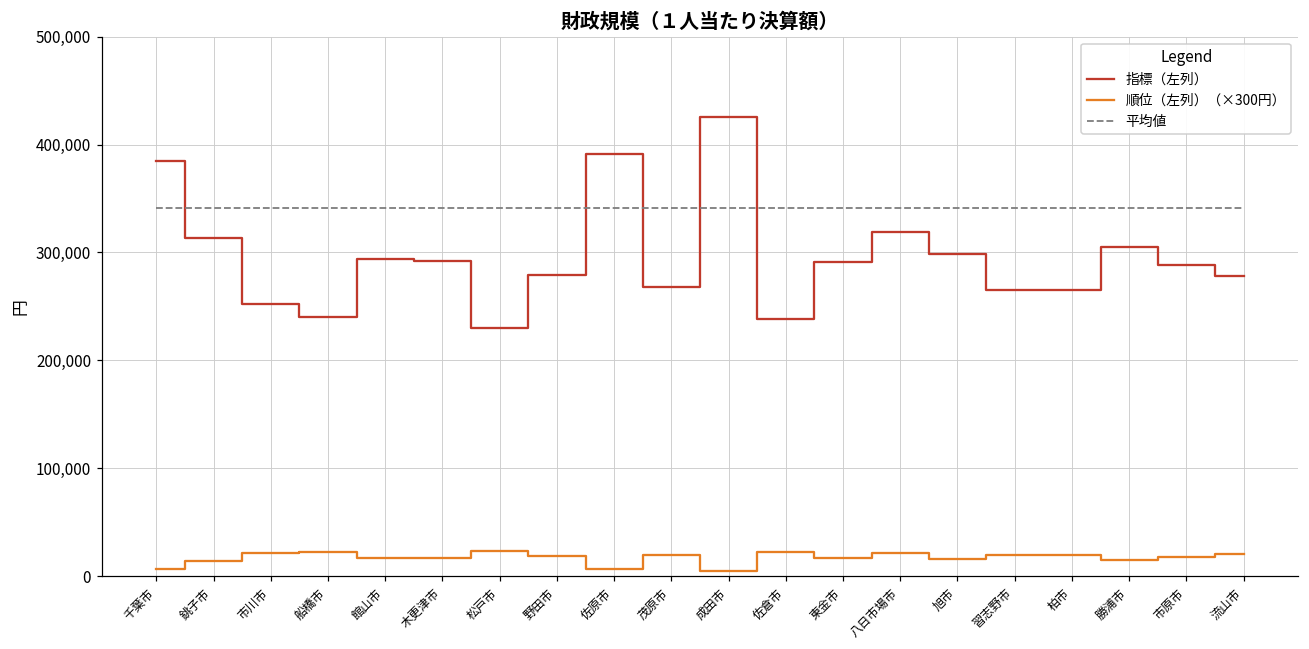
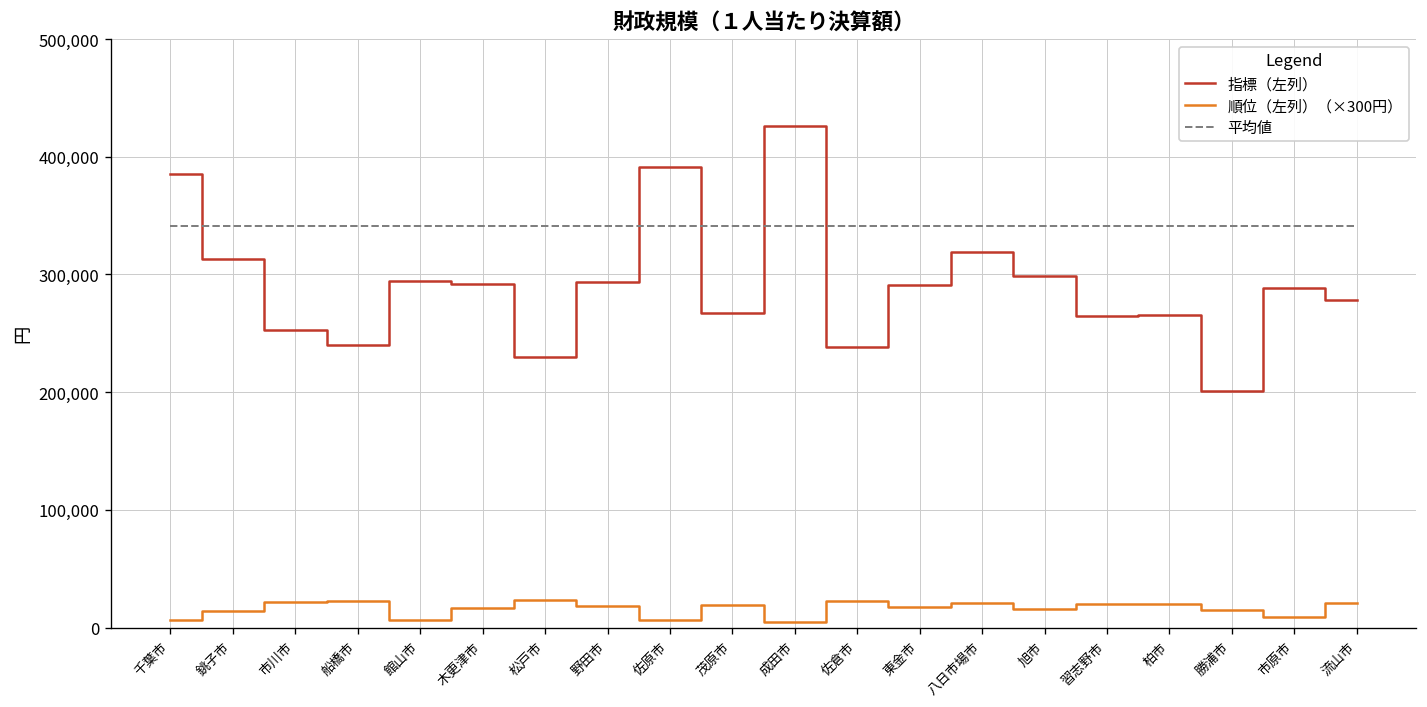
順位（左列）（×300円）, 館山市: 20,000 -> 10,000
指標（左列）, 野田市: 280,000 -> 290,000
指標（左列）, 勝浦市: 300,000 -> 200,000
順位（左列）（×300円）, 市原市: 20,000 -> 10,000
